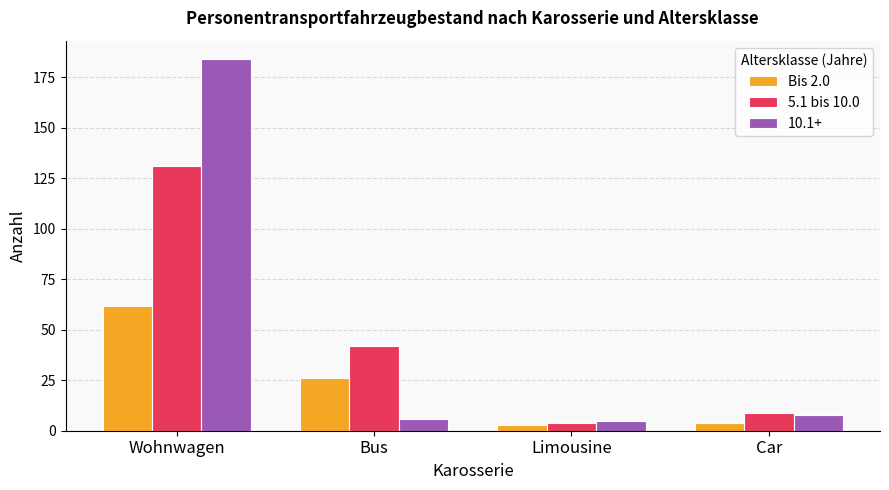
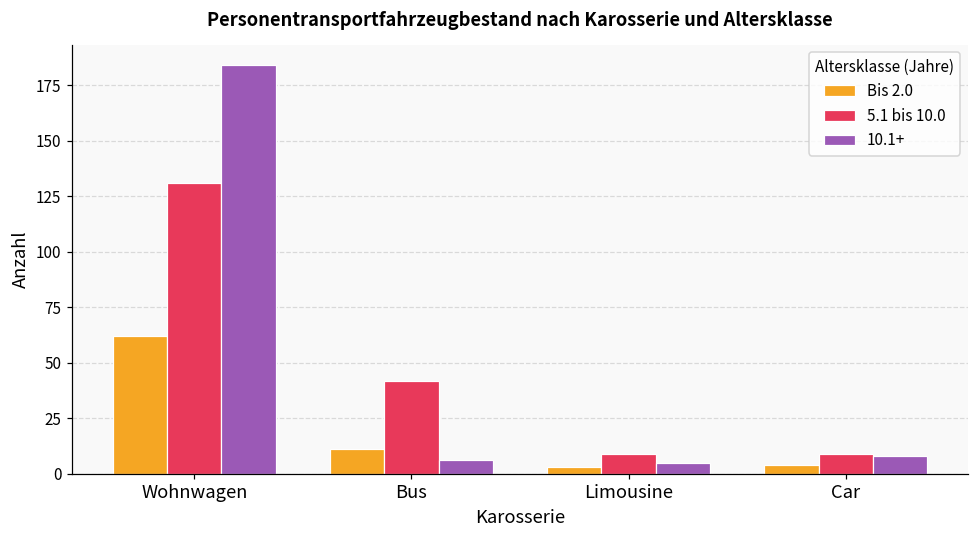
Bis 2.0, Bus: 26 -> 11
5.1 bis 10.0, Limousine: 4 -> 9
